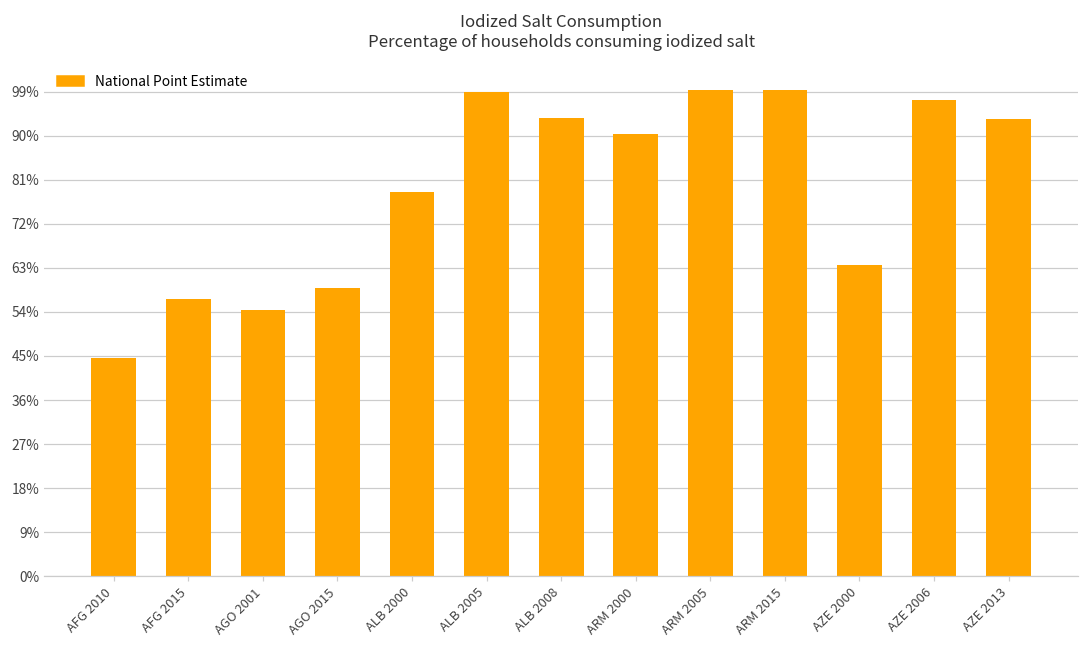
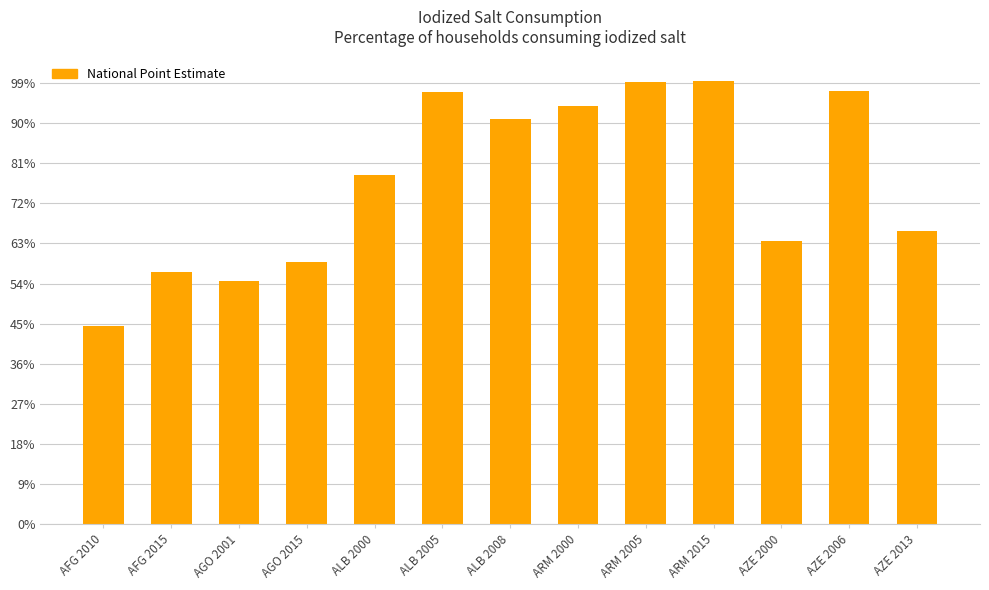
ALB 2005: 99% -> 97%
ALB 2008: 94% -> 91%
ARM 2000: 90% -> 94%
AZE 2013: 93% -> 66%
